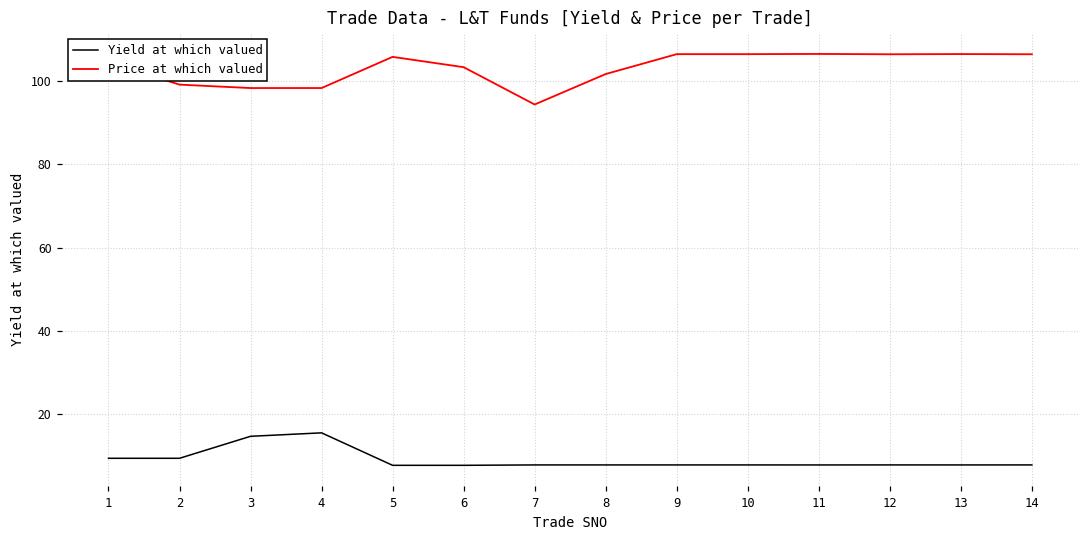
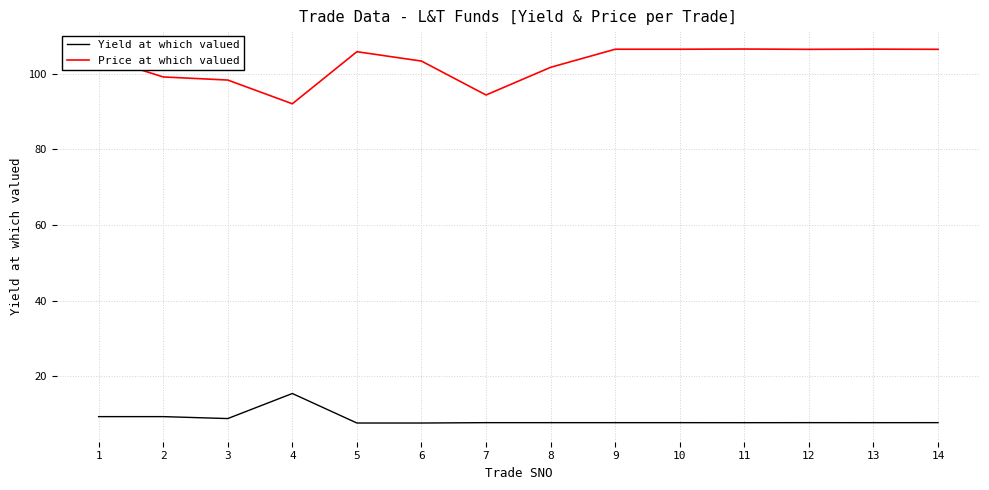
Yield at which valued, 3: 15 -> 9
Price at which valued, 4: 98 -> 92
